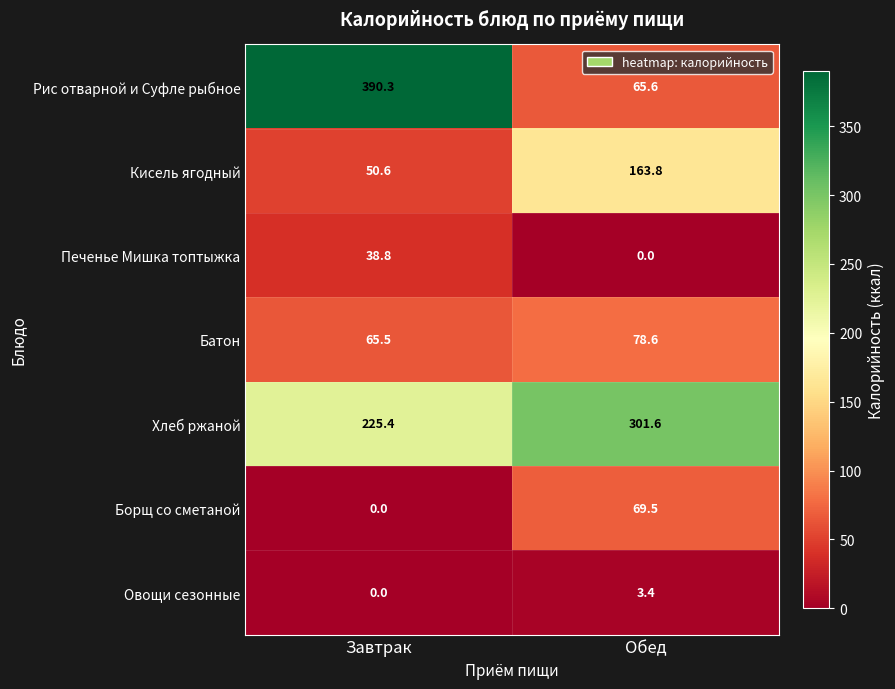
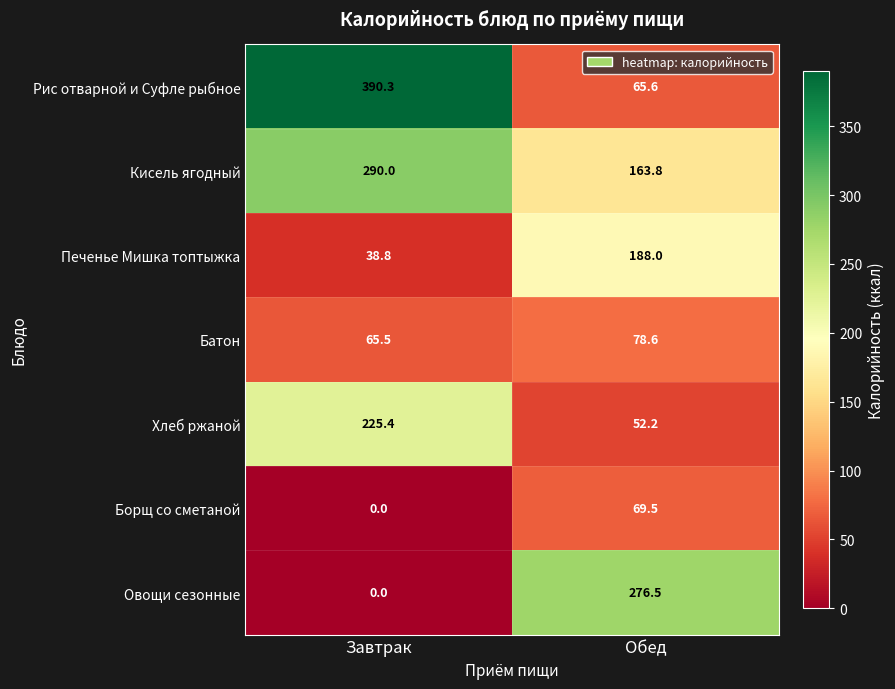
Кисель ягодный, Завтрак: 50.6 -> 290.0
Печенье Мишка топтыжка, Обед: 0.0 -> 188.0
Хлеб ржаной, Обед: 301.6 -> 52.2
Овощи сезонные, Обед: 3.4 -> 276.5
